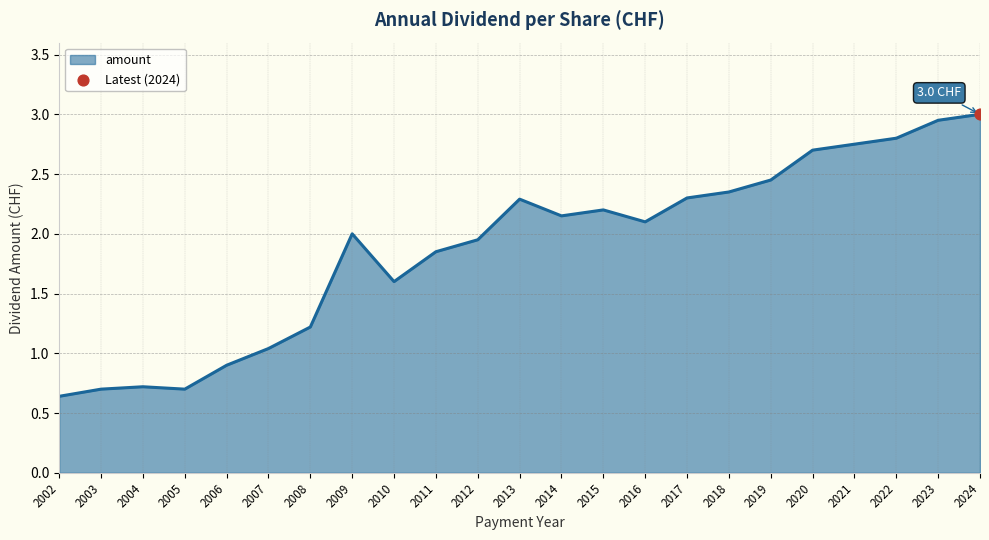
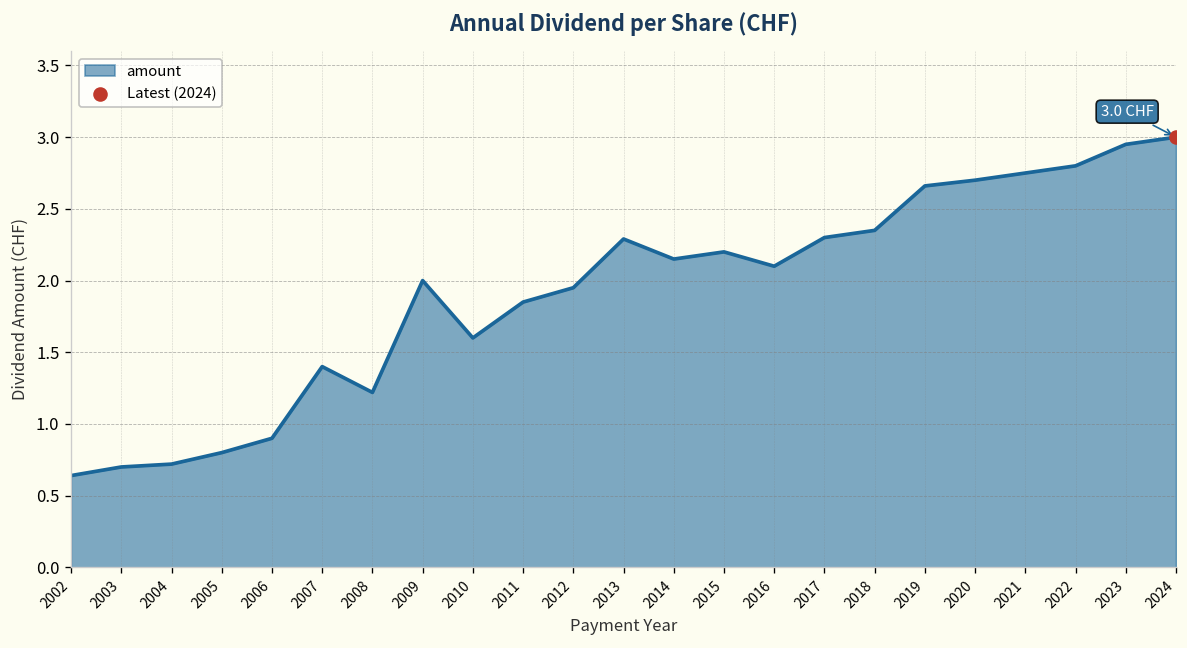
amount, 2005: 0.7 -> 0.8
amount, 2007: 1.04 -> 1.40
amount, 2019: 2.45 -> 2.66
